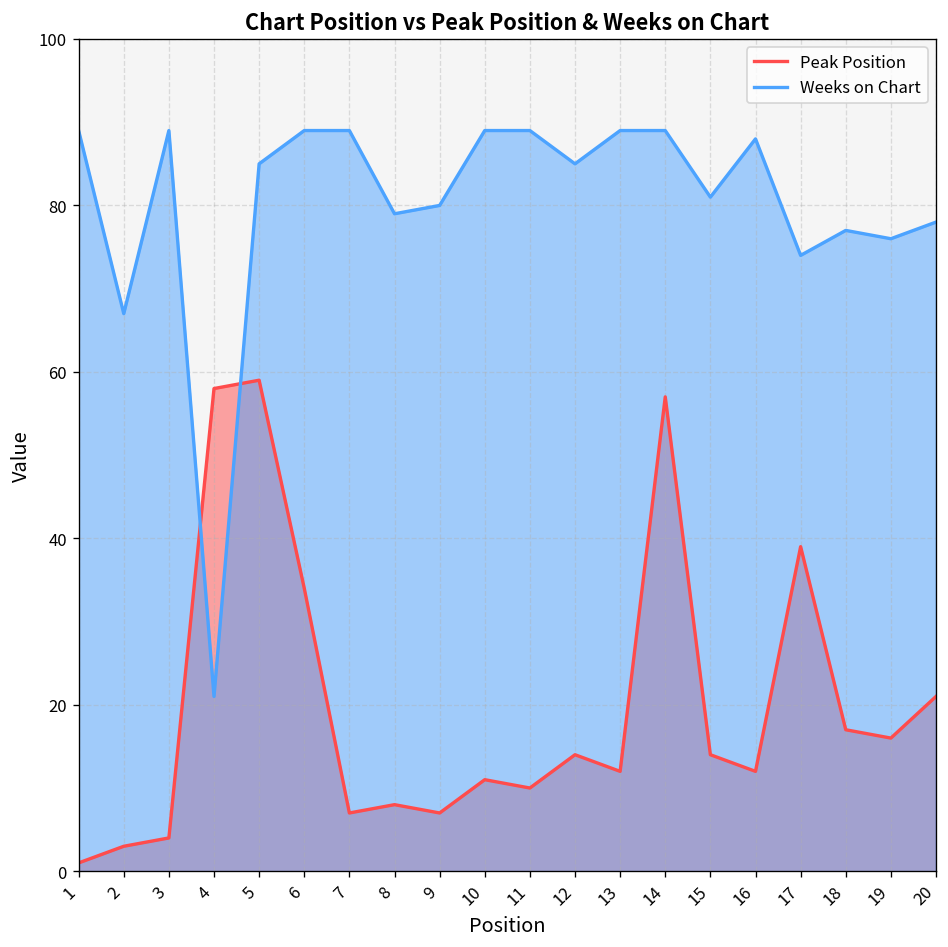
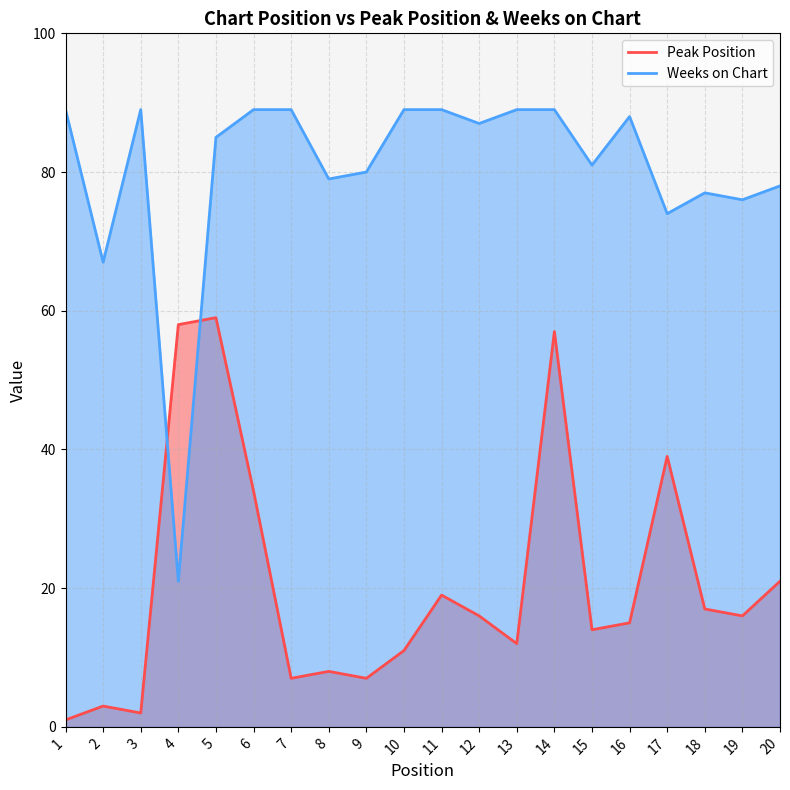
Peak Position, 3: 4 -> 2
Peak Position, 11: 10 -> 19
Peak Position, 12: 14 -> 16
Weeks on Chart, 12: 85 -> 87
Peak Position, 16: 12 -> 15
